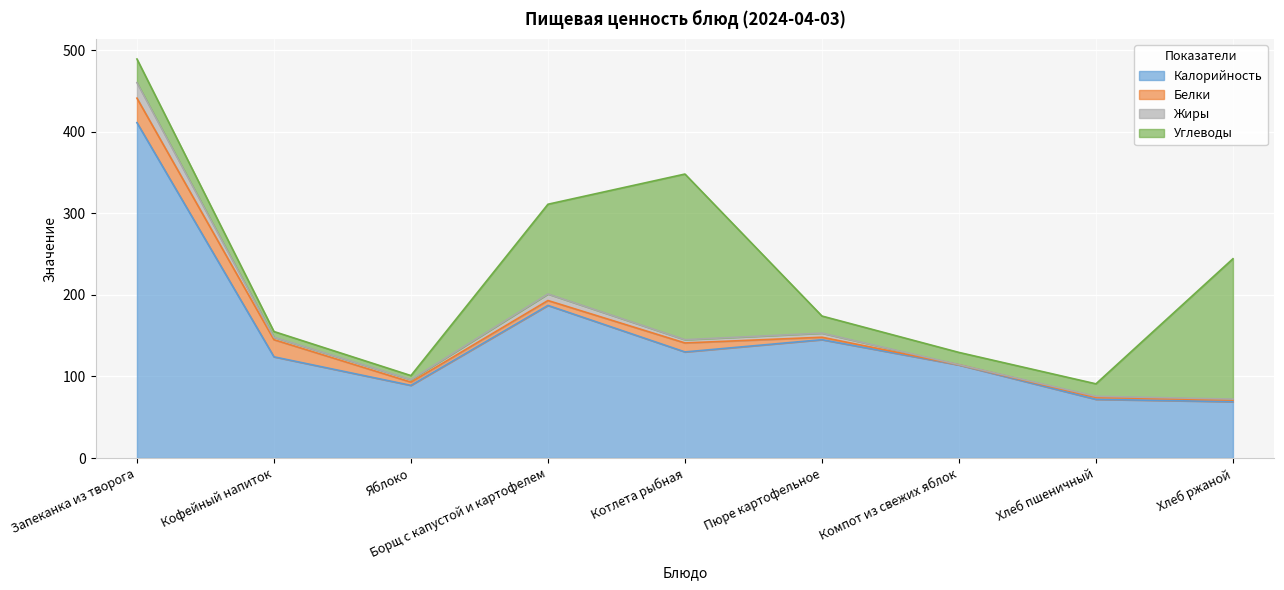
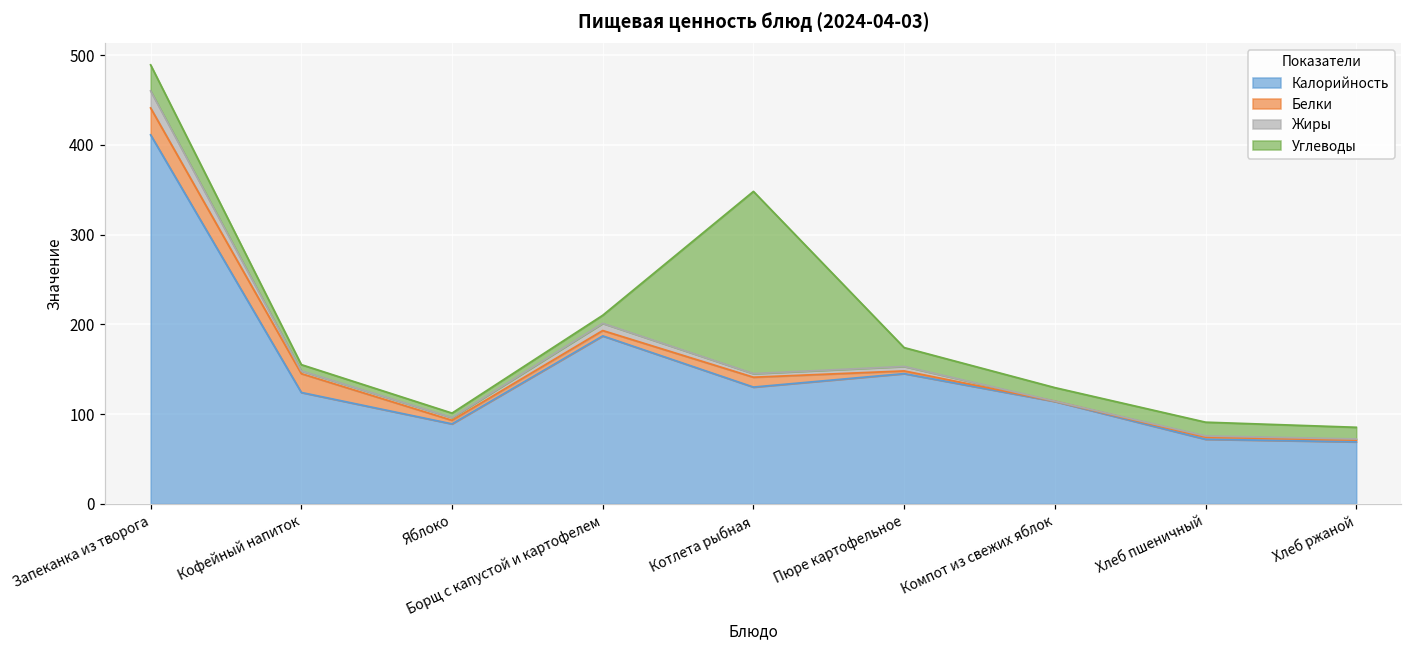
Углеводы, Борщ с капустой и картофелем: 110 -> 10
Углеводы, Хлеб ржаной: 170 -> 10
